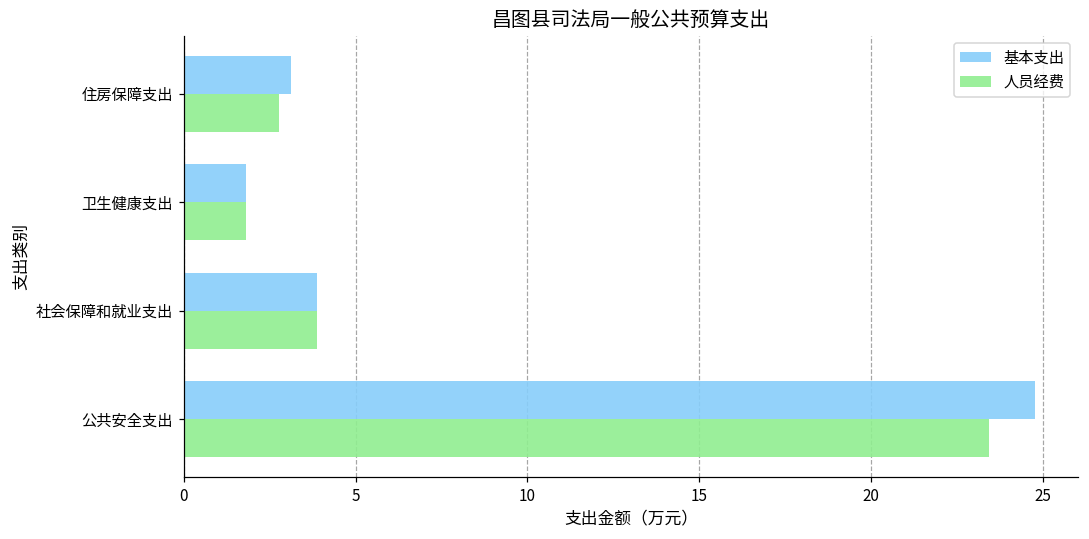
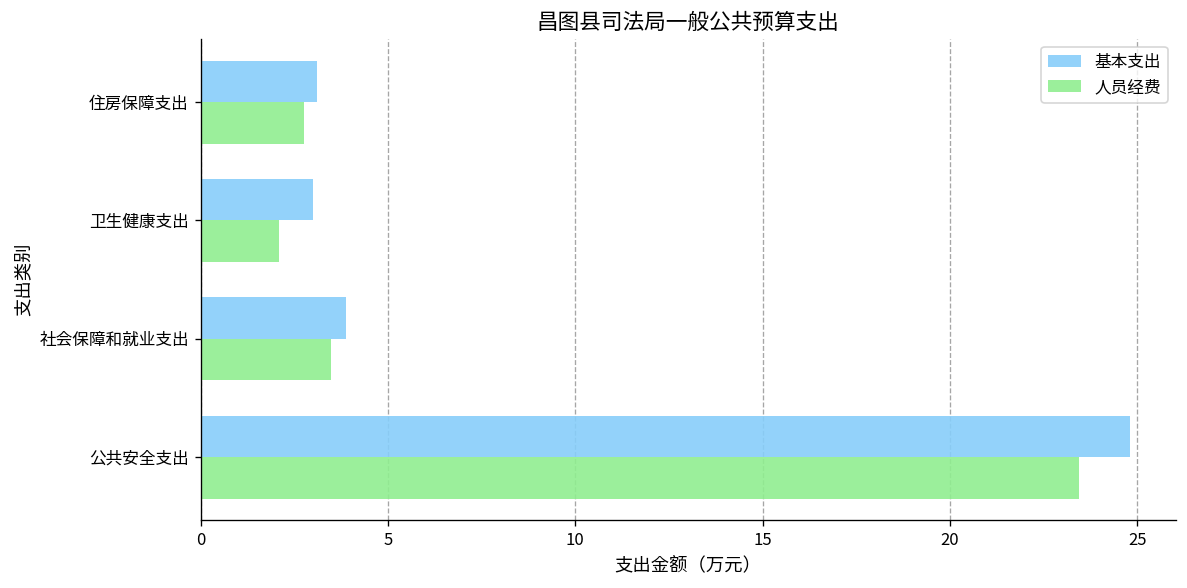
基本支出, 卫生健康支出: 1.8 -> 3.0
人员经费, 卫生健康支出: 1.8 -> 2.1
人员经费, 社会保障和就业支出: 3.9 -> 3.5
